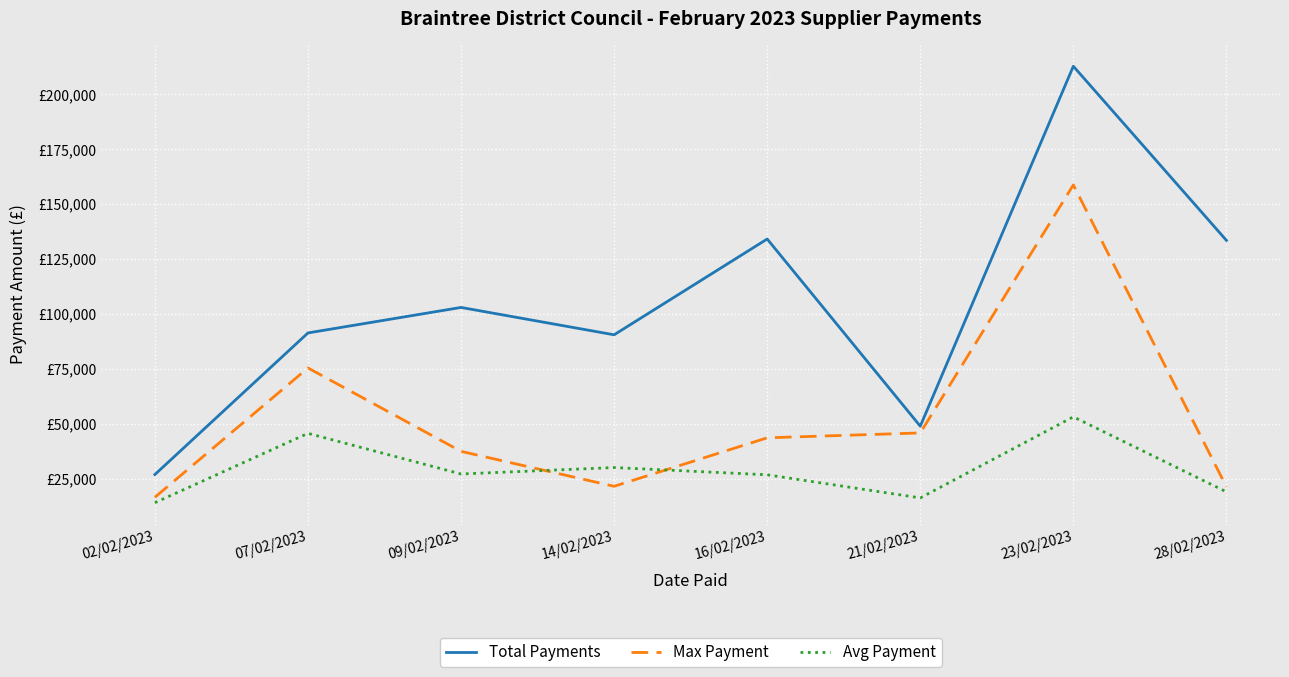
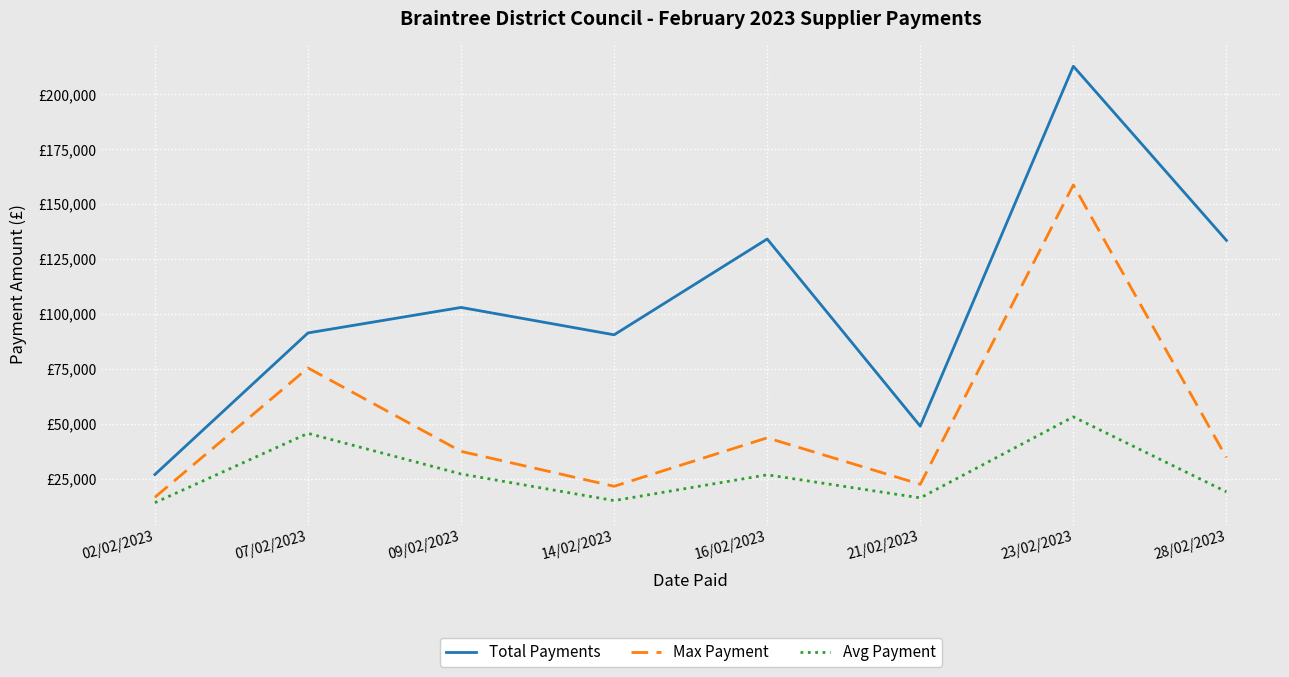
Avg Payment, 14/02/2023: £30,000 -> £15,000
Max Payment, 21/02/2023: £46,000 -> £23,000
Max Payment, 28/02/2023: £21,000 -> £35,000
